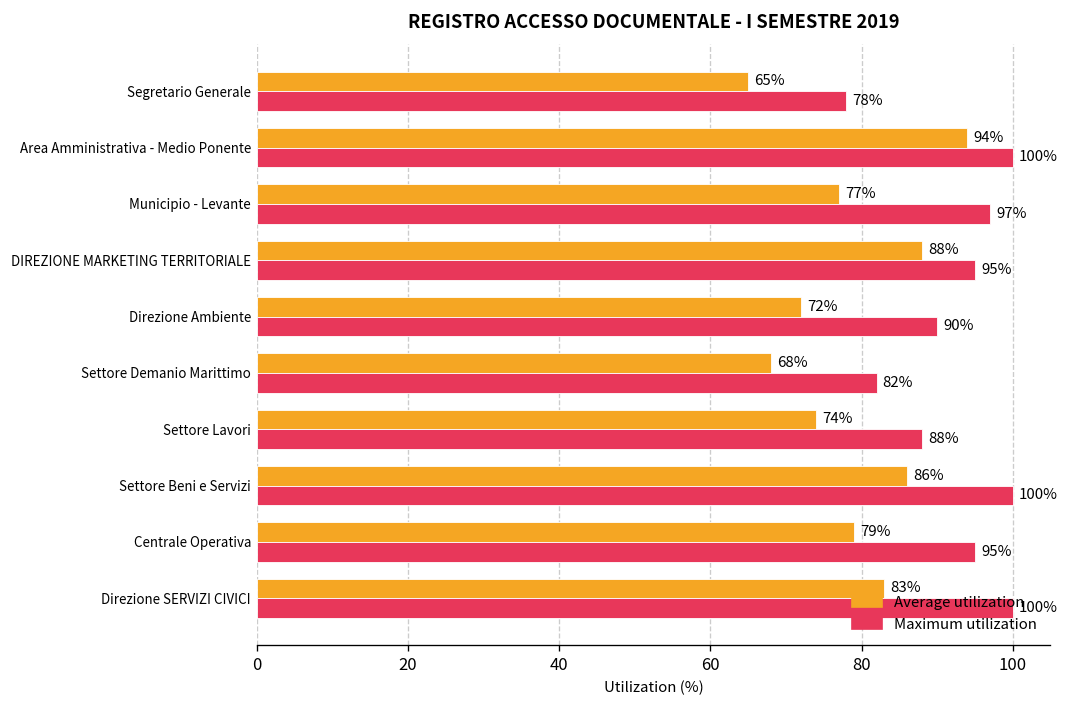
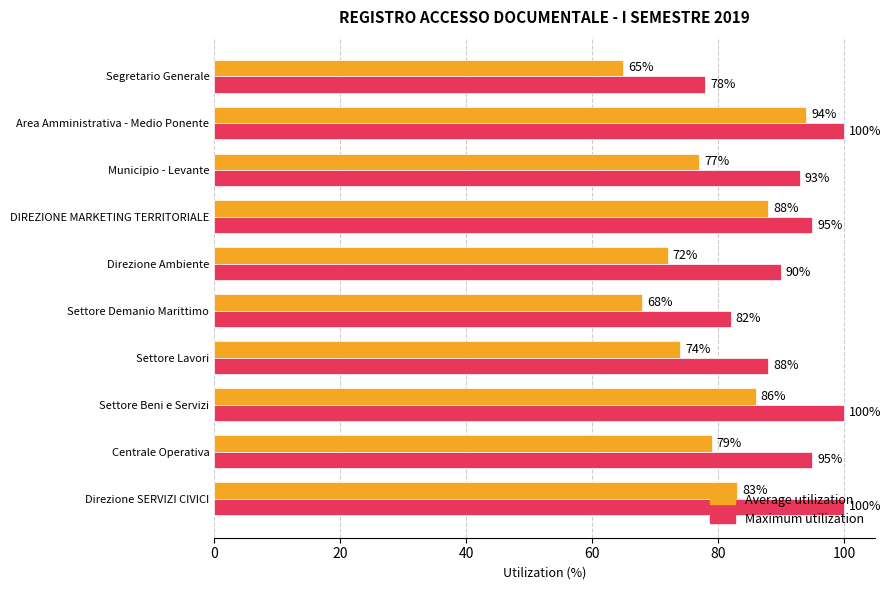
Maximum utilization, Municipio - Levante: 97% -> 93%
